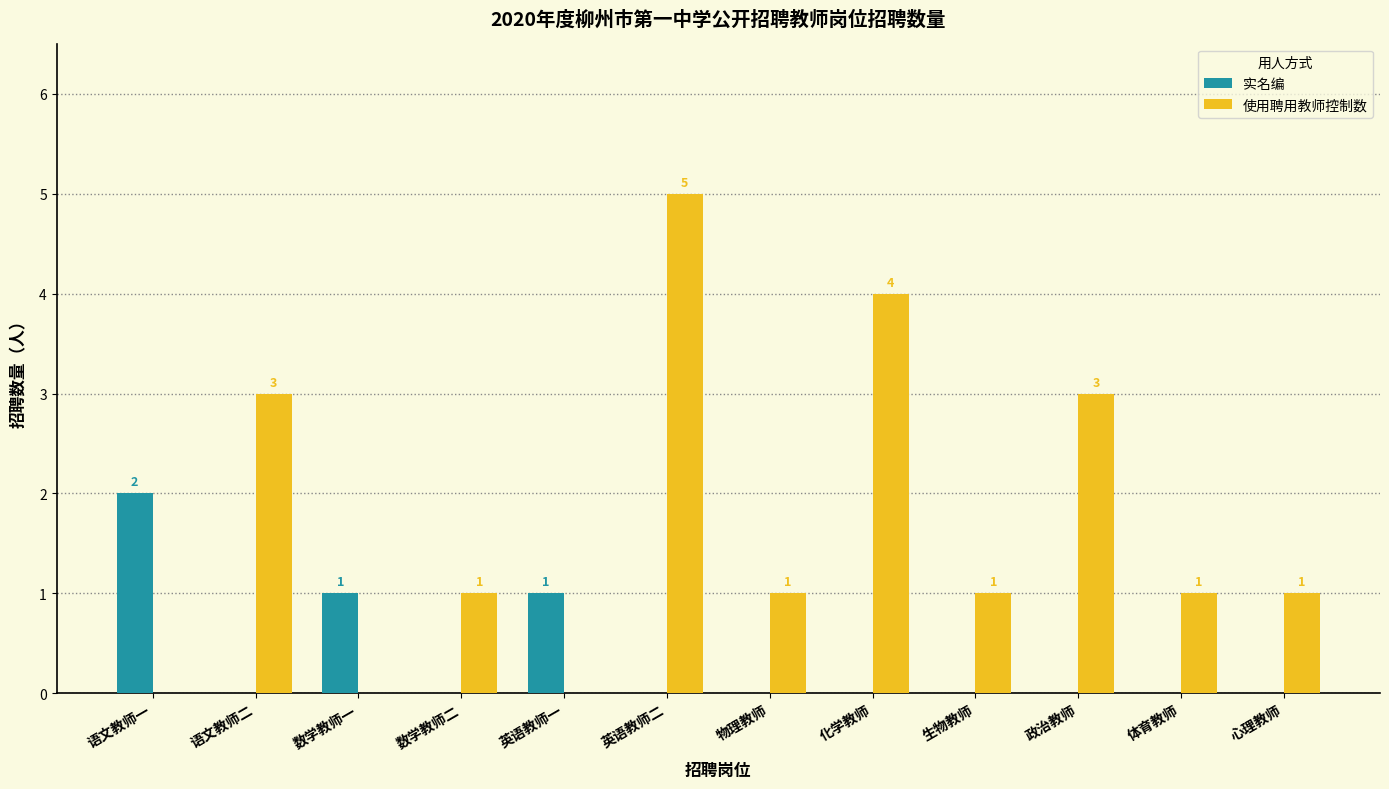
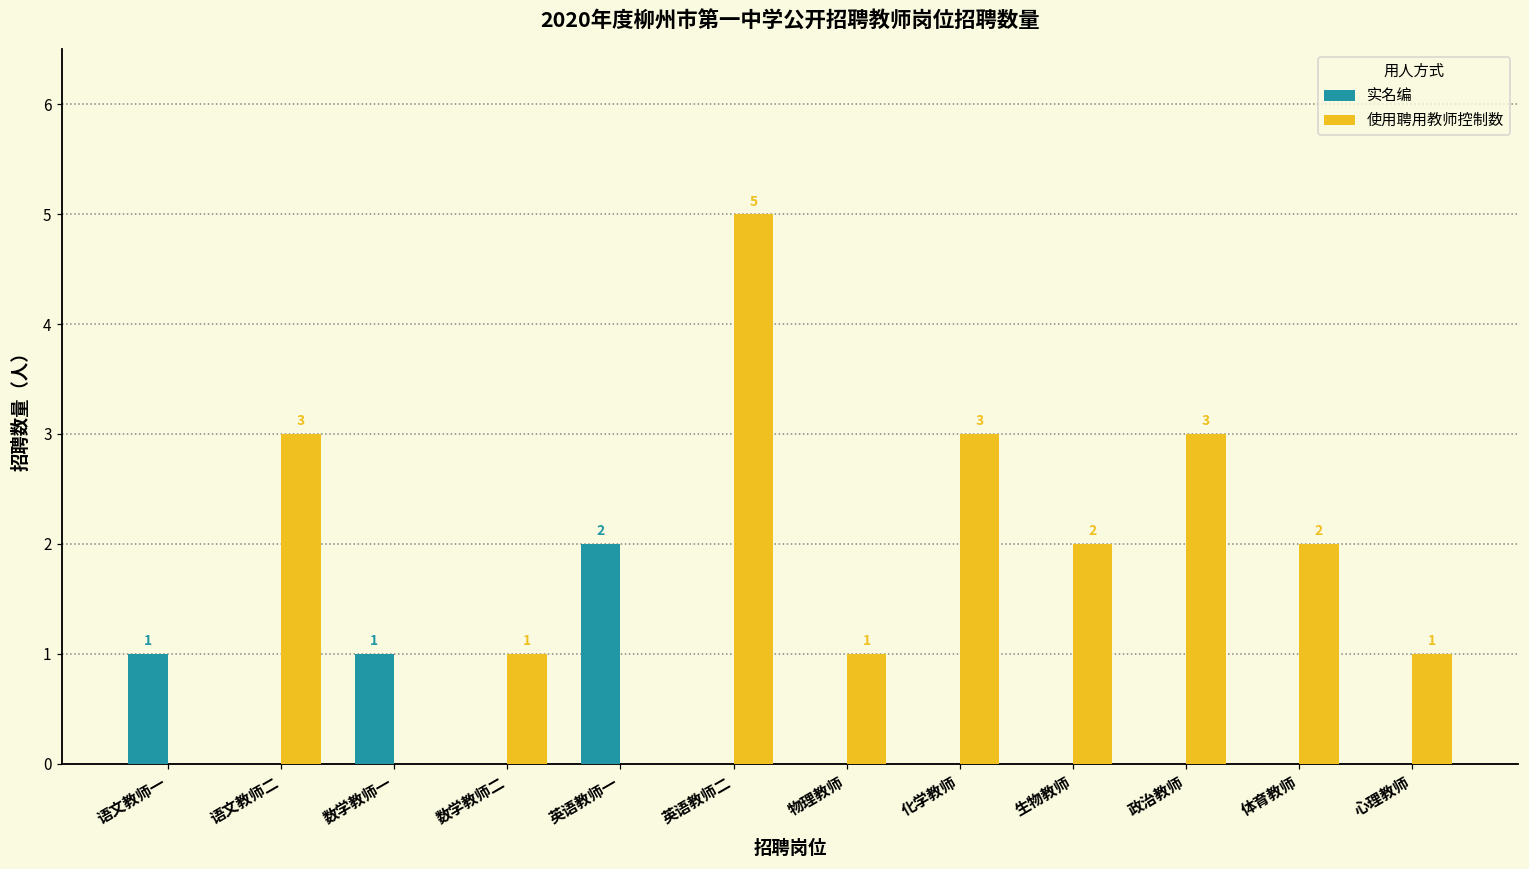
实名编, 语文教师一: 2 -> 1
实名编, 英语教师一: 1 -> 2
使用聘用教师控制数, 化学教师: 4 -> 3
使用聘用教师控制数, 生物教师: 1 -> 2
使用聘用教师控制数, 体育教师: 1 -> 2
